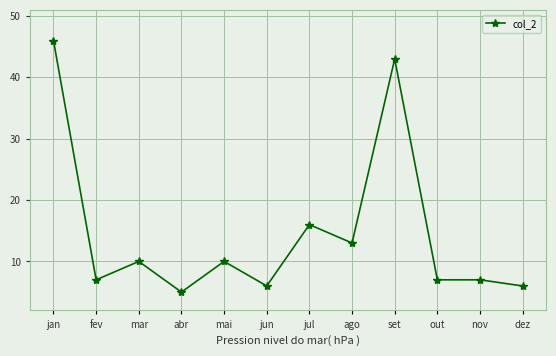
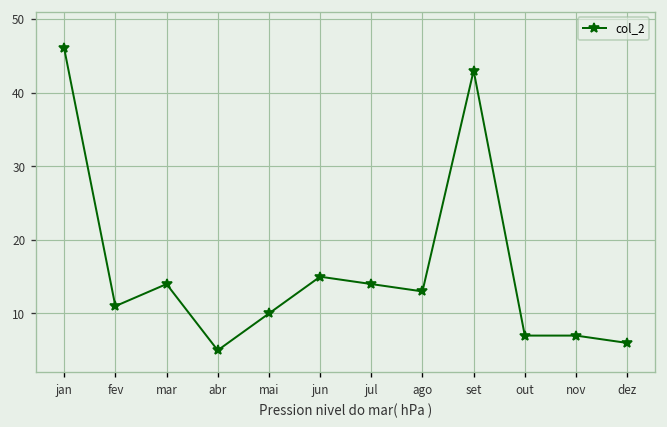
fev: 7 -> 11
mar: 10 -> 14
jun: 6 -> 15
jul: 16 -> 14
